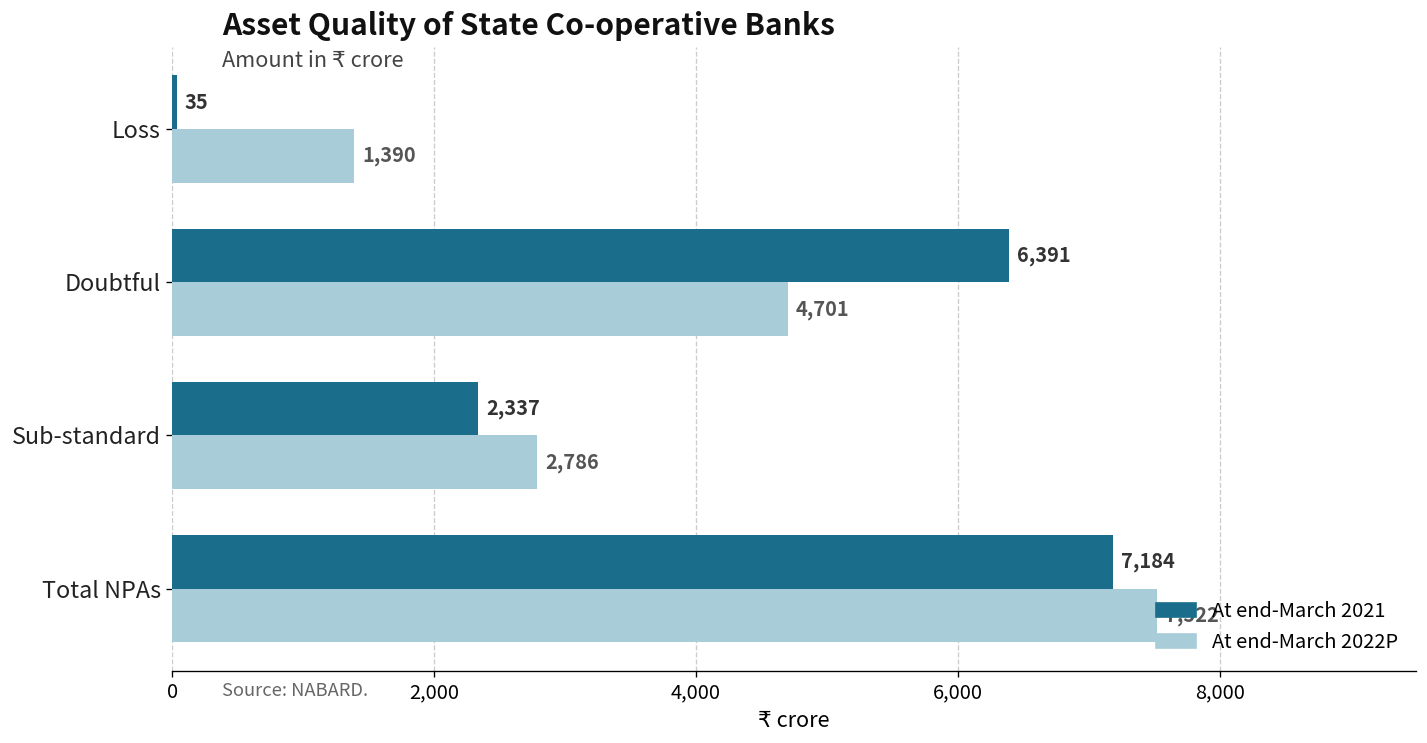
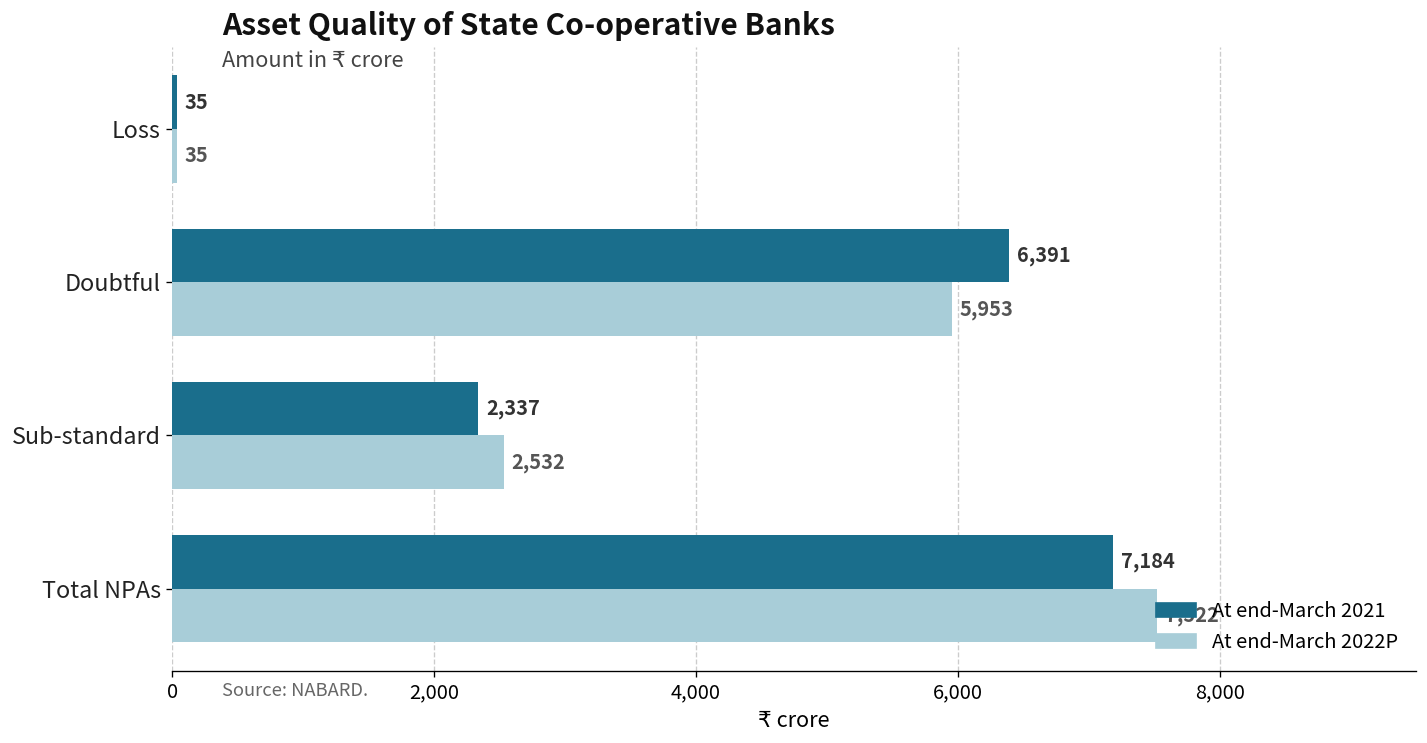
At end-March 2022P, Loss: 1,390 -> 35
At end-March 2022P, Doubtful: 4,701 -> 5,953
At end-March 2022P, Sub-standard: 2,786 -> 2,532
